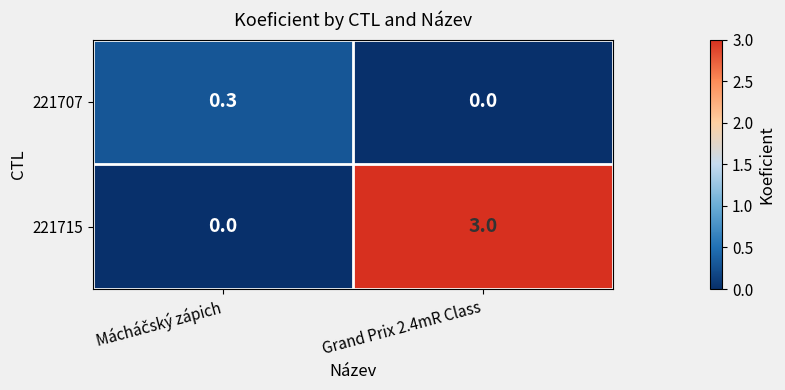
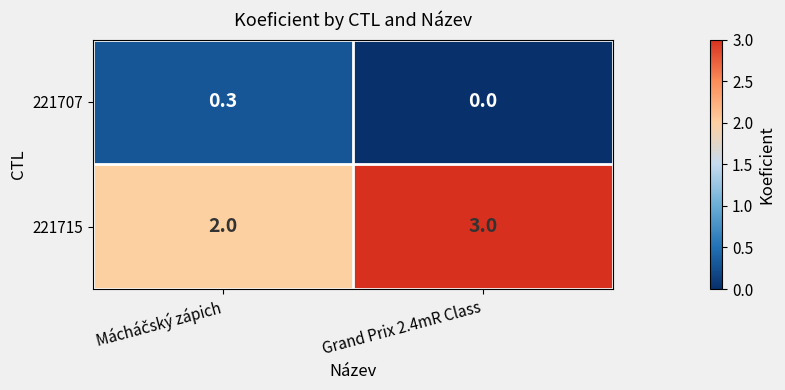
221715, Mácháčský zápich: 0.0 -> 2.0
